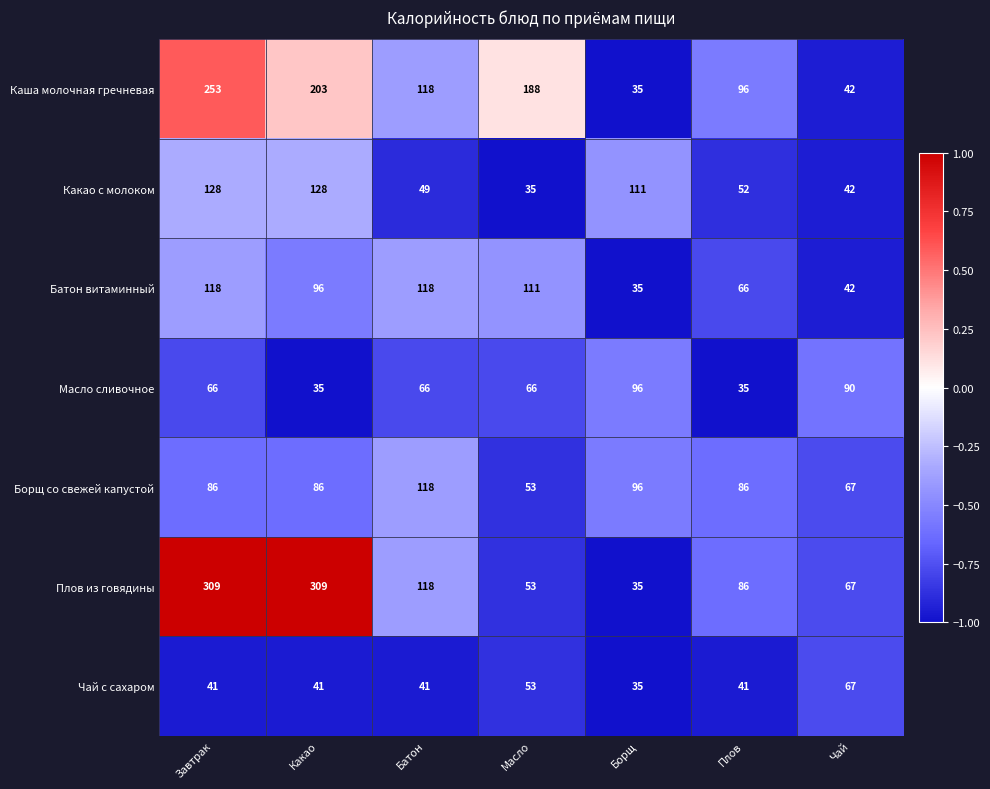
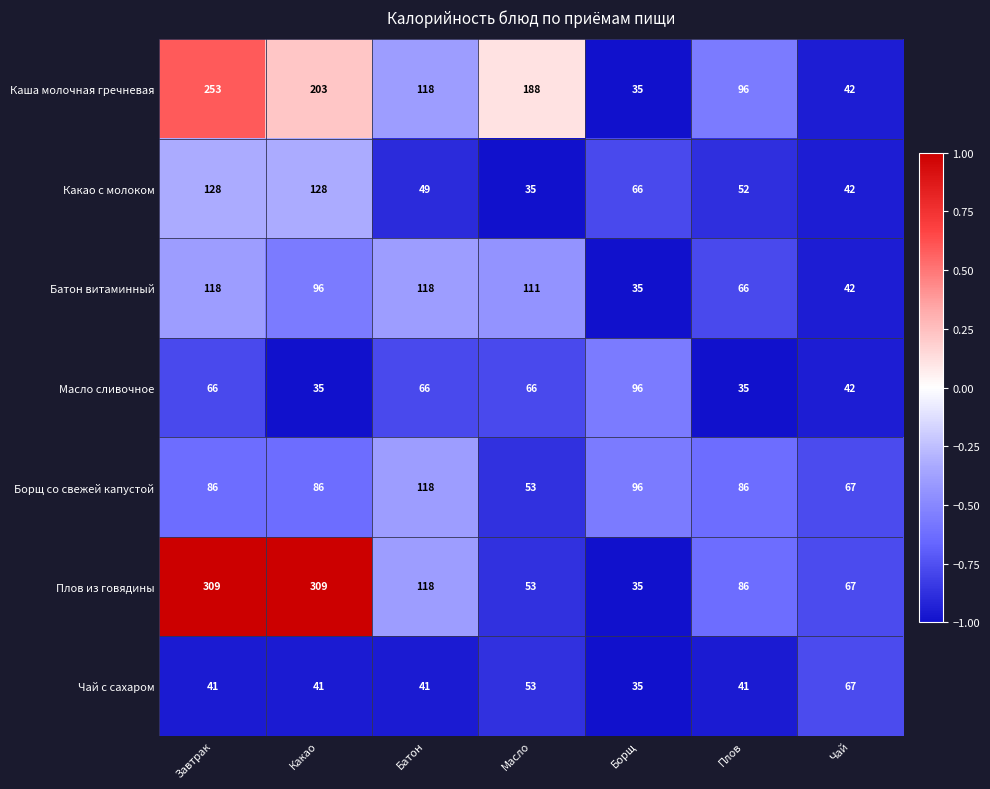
Какао с молоком, Борщ: 111 -> 66
Масло сливочное, Чай: 90 -> 42
